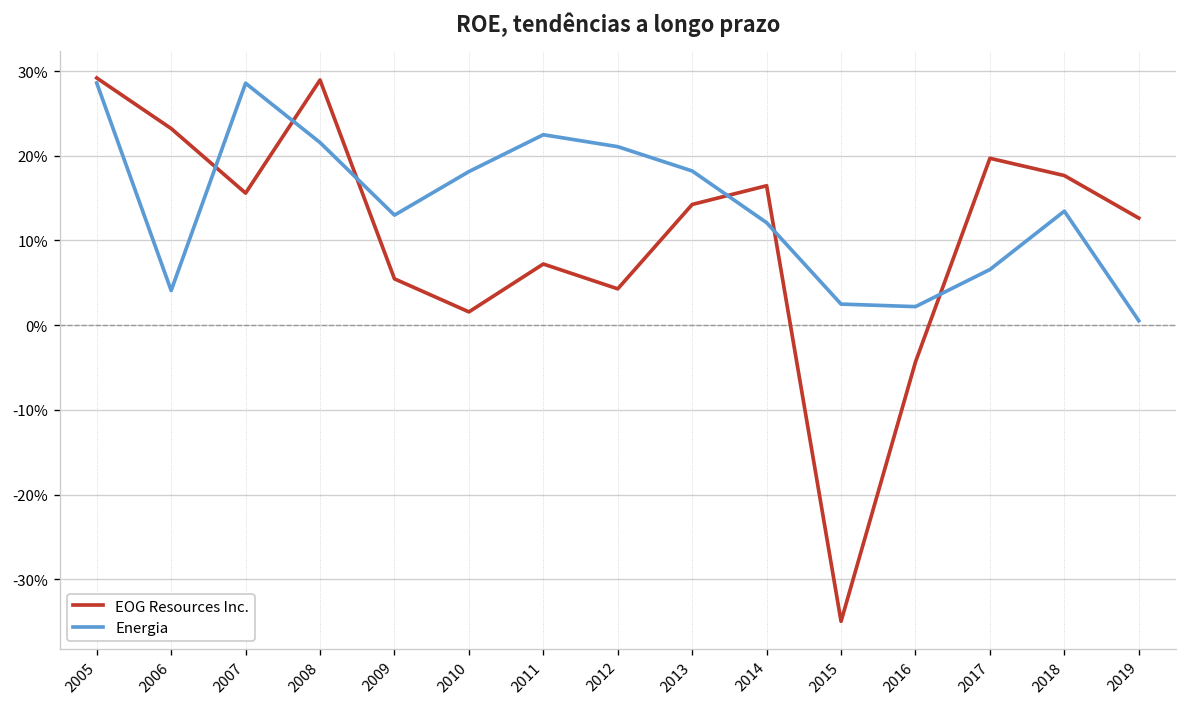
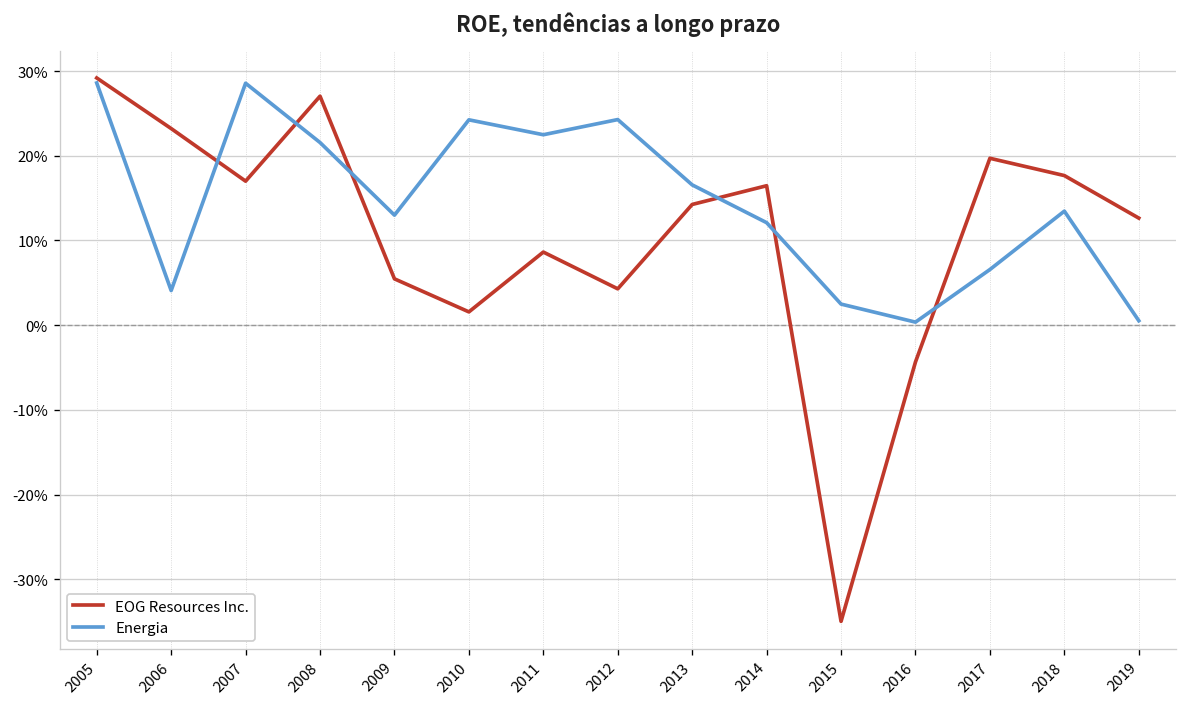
EOG Resources Inc., 2007: 16% -> 17%
EOG Resources Inc., 2008: 29% -> 27%
Energia, 2010: 18% -> 24%
EOG Resources Inc., 2011: 7% -> 9%
Energia, 2012: 21% -> 24%
Energia, 2013: 18% -> 17%
Energia, 2016: 2% -> 0%
